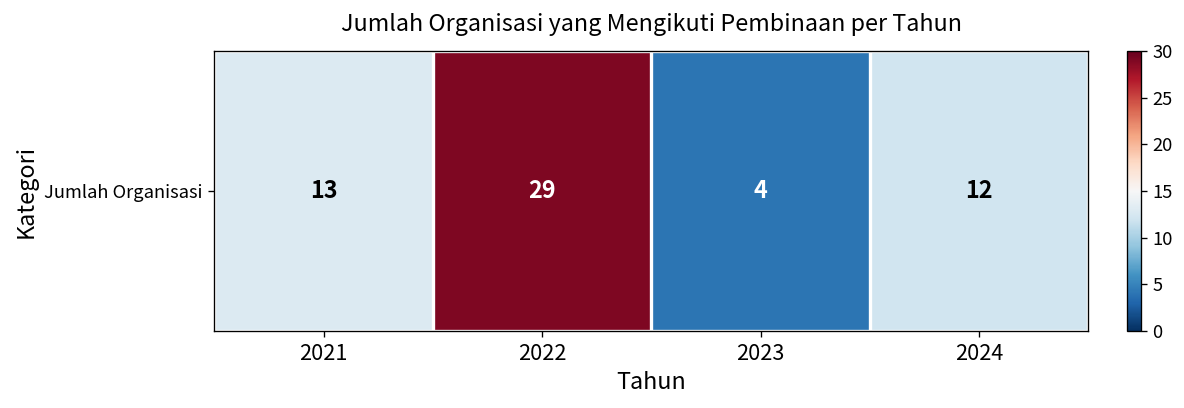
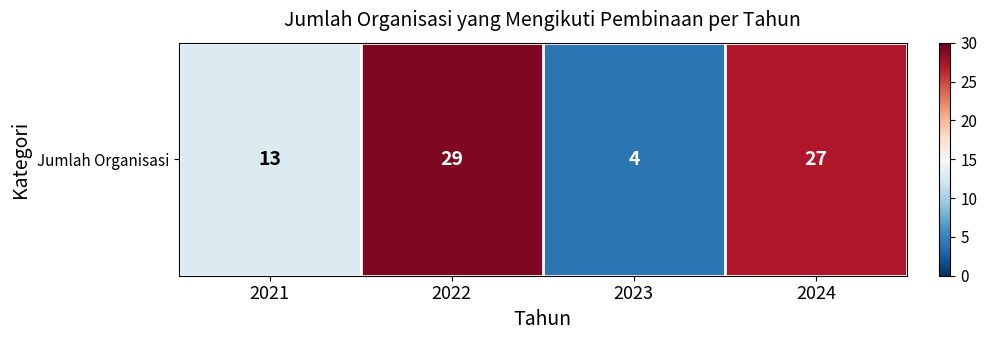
Jumlah Organisasi, 2024: 12 -> 27
